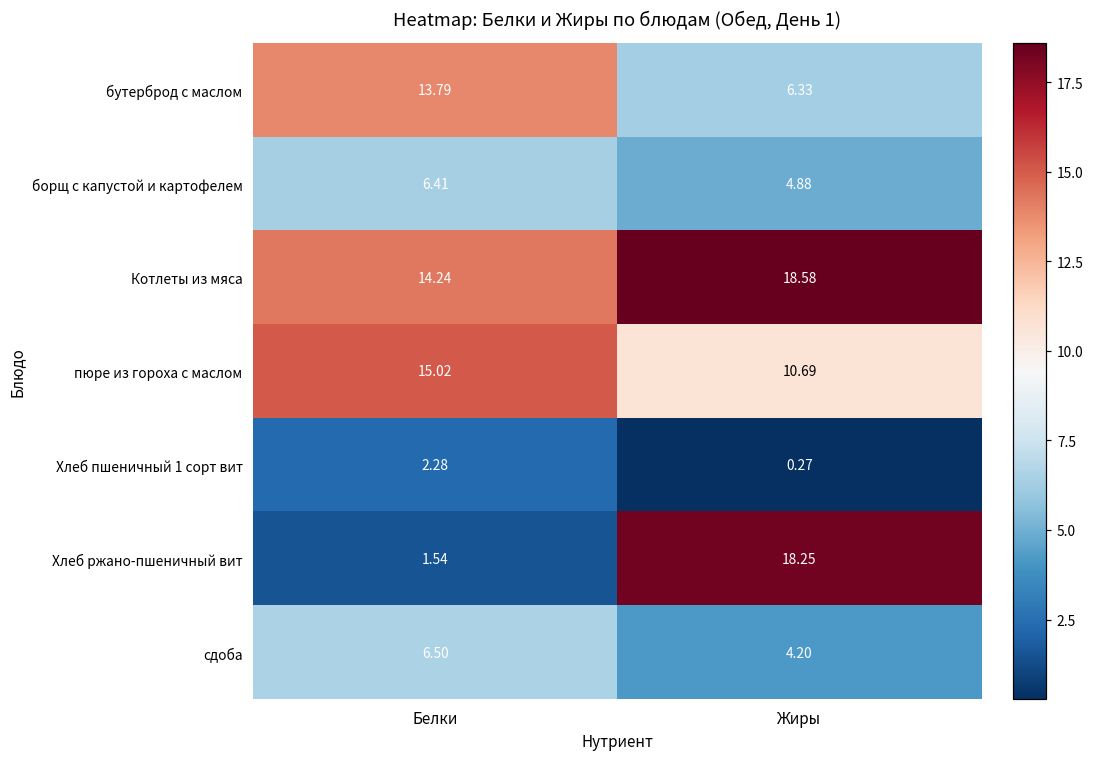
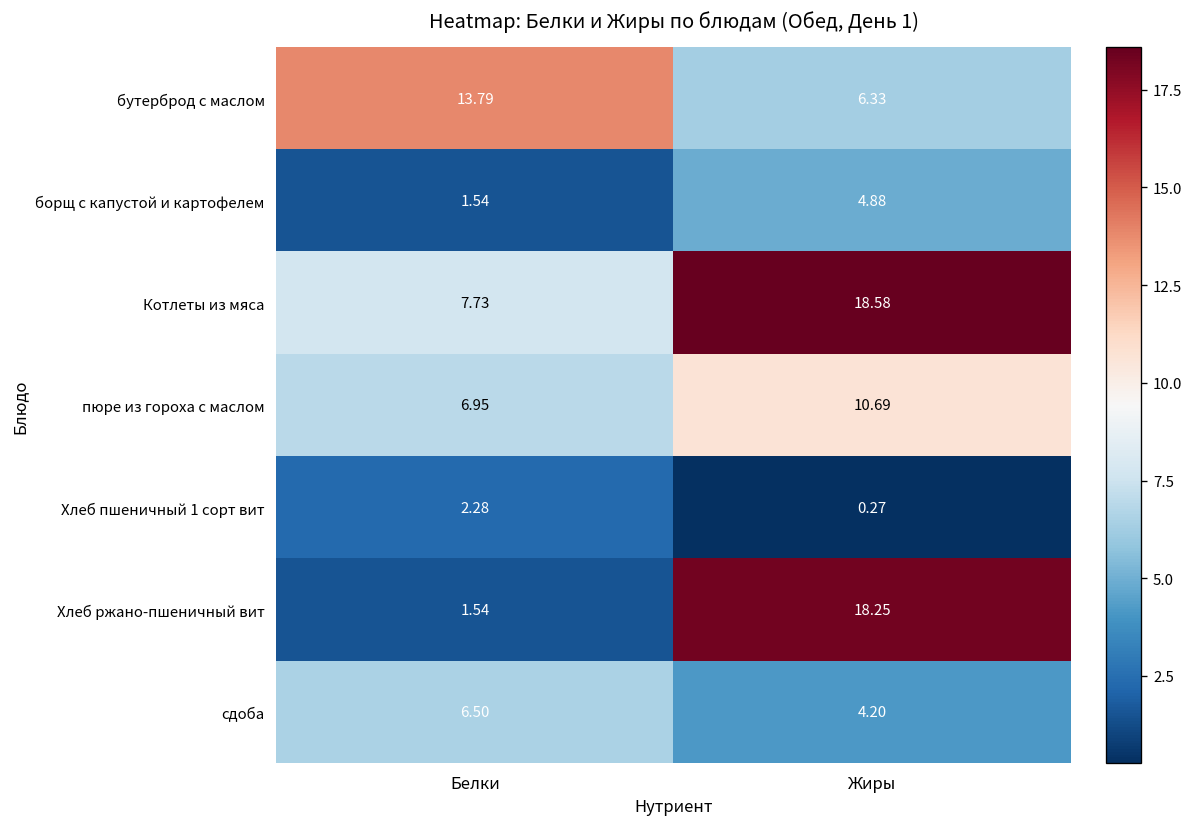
борщ с капустой и картофелем, Белки: 6.41 -> 1.54
Котлеты из мяса, Белки: 14.24 -> 7.73
пюре из гороха с маслом, Белки: 15.02 -> 6.95
